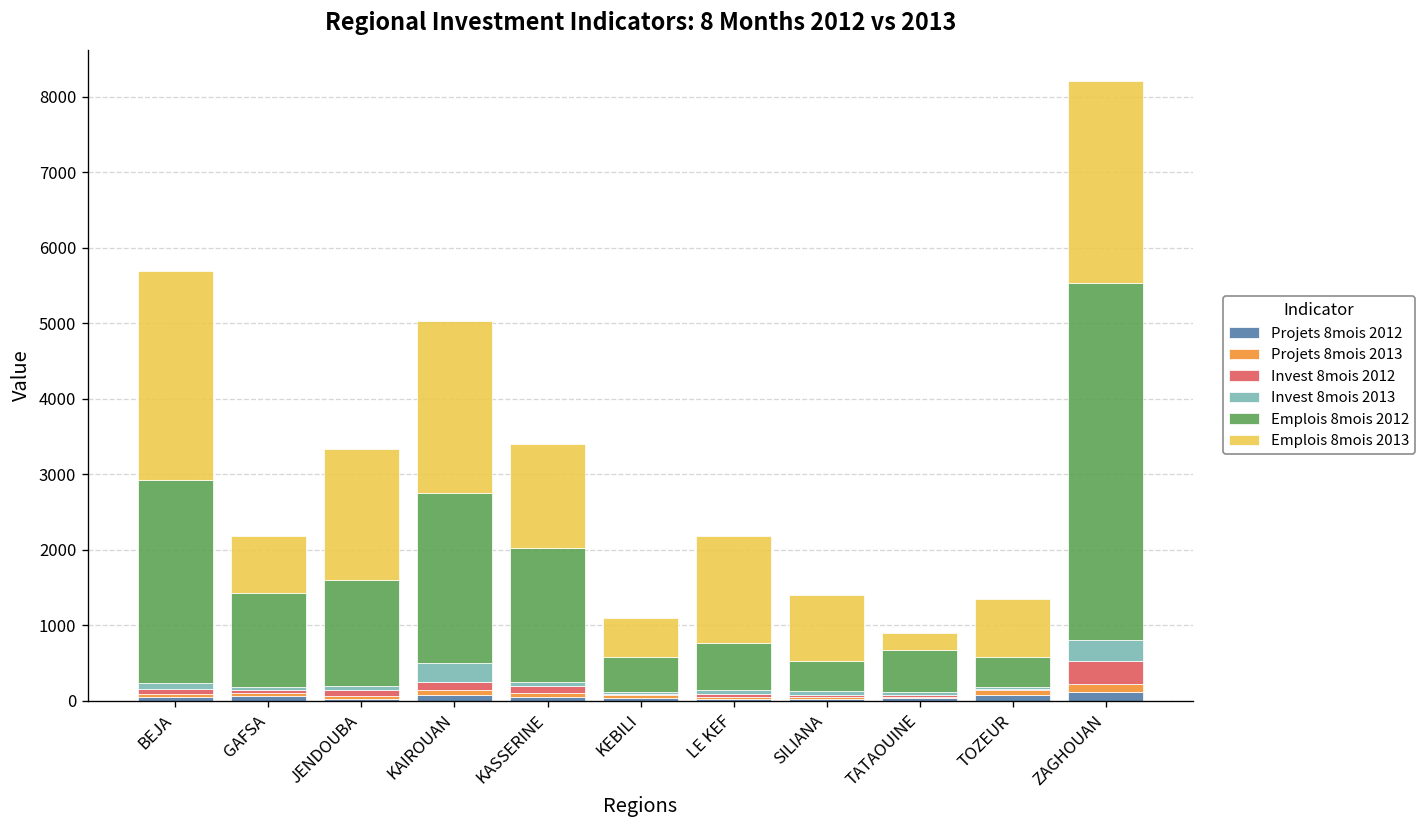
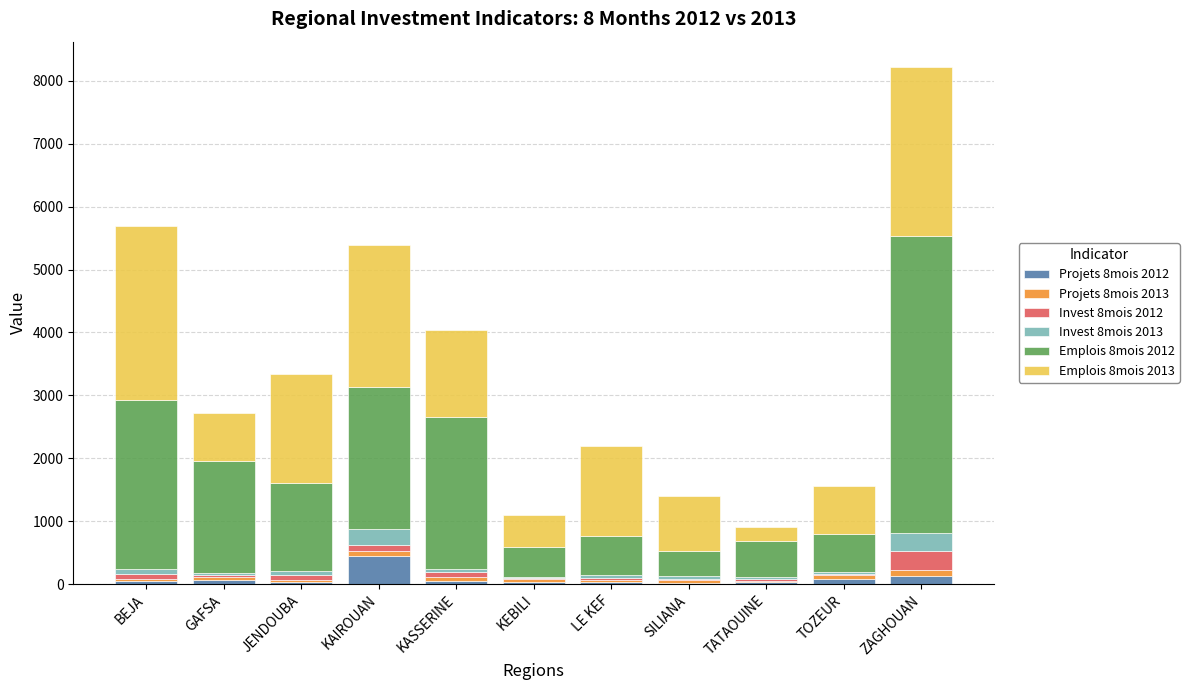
Emplois 8mois 2012, GAFSA: 1300 -> 1800
Projets 8mois 2012, KAIROUAN: 100 -> 500
Emplois 8mois 2012, KASSERINE: 1800 -> 2400
Emplois 8mois 2012, TOZEUR: 400 -> 600
